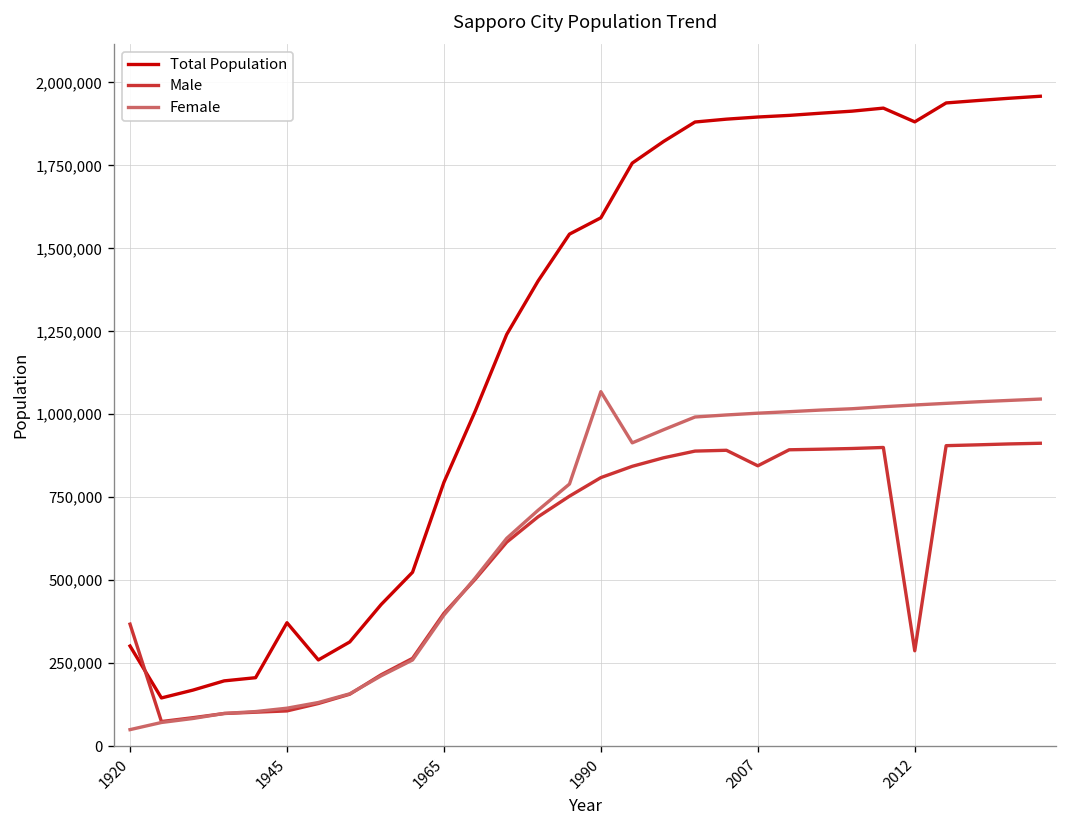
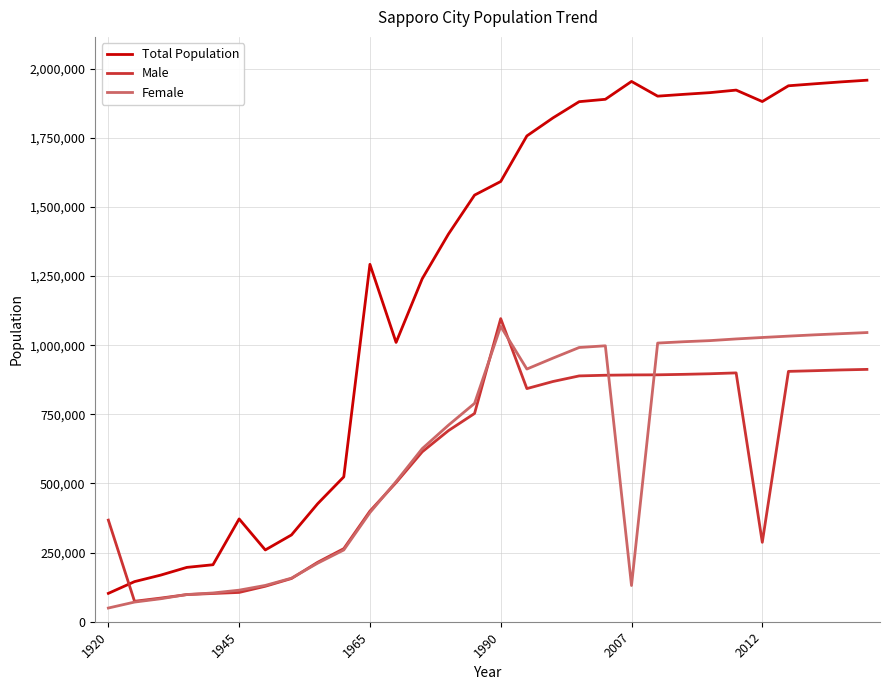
Total Population, 1920: 300,000 -> 100,000
Total Population, 1965: 790,000 -> 1,290,000
Male, 1990: 810,000 -> 1,100,000
Total Population, 2007: 1,900,000 -> 1,950,000
Male, 2007: 840,000 -> 890,000
Female, 2007: 1,000,000 -> 130,000
